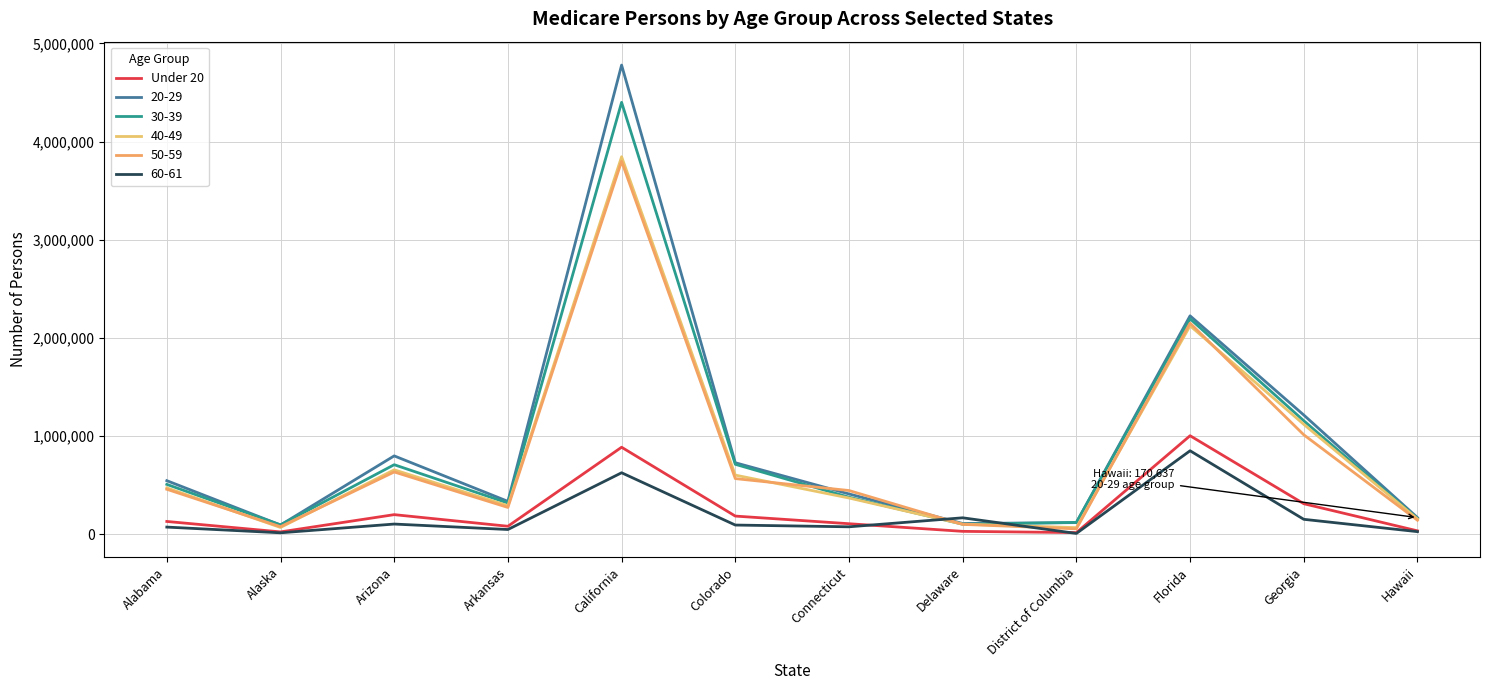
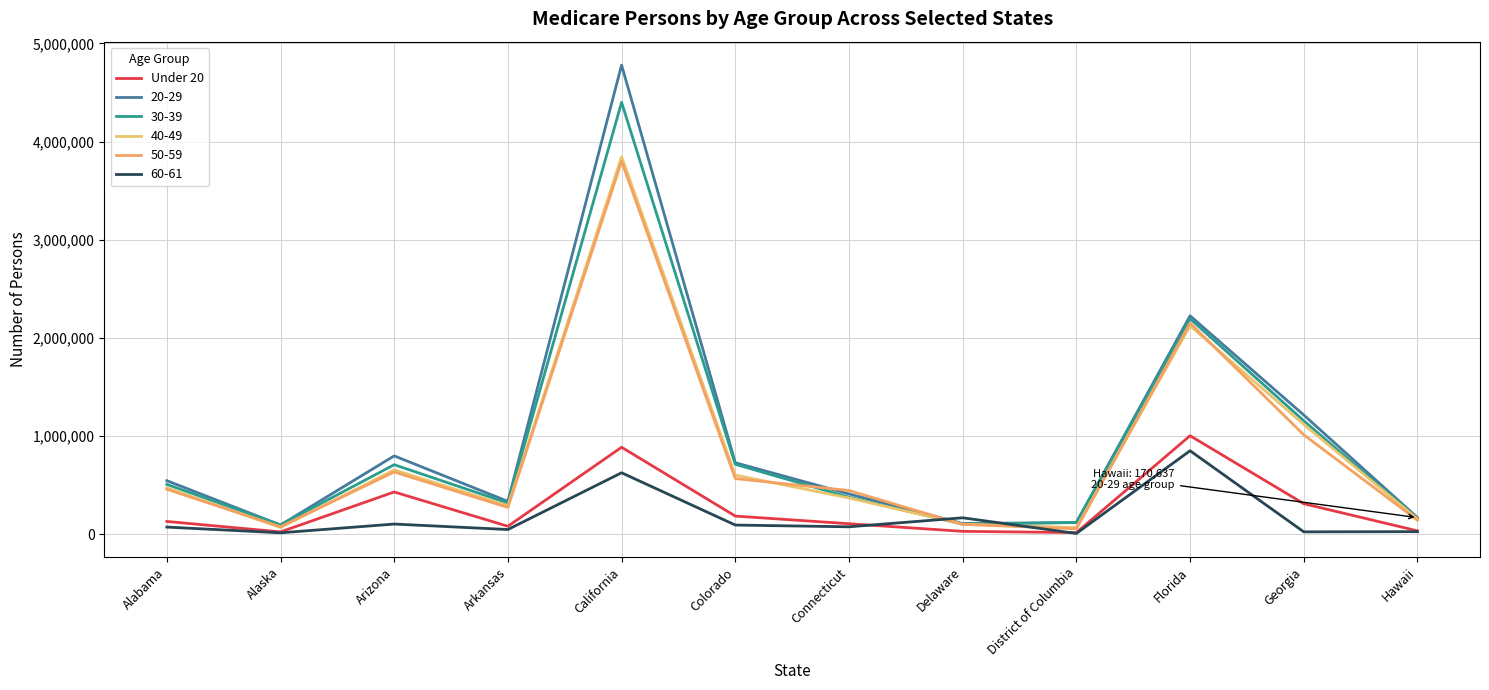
Under 20, Arizona: 200,000 -> 400,000
60-61, Georgia: 200,000 -> 0
